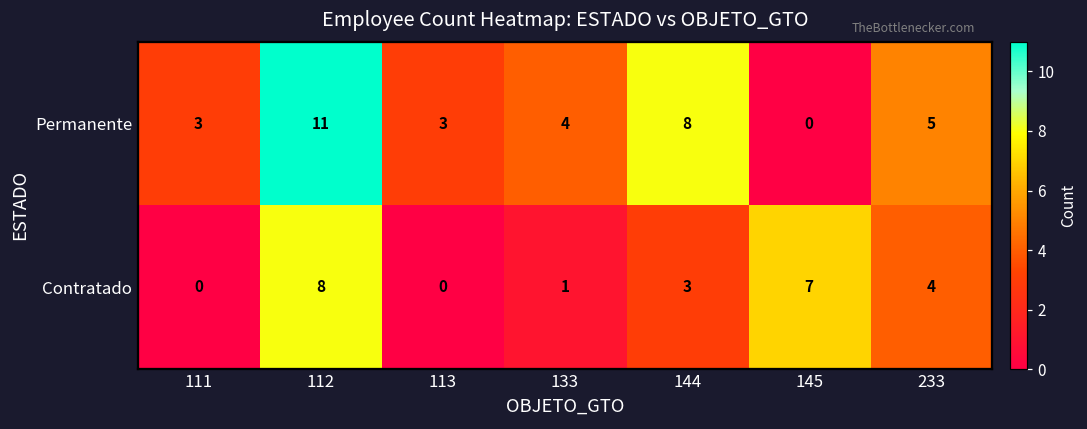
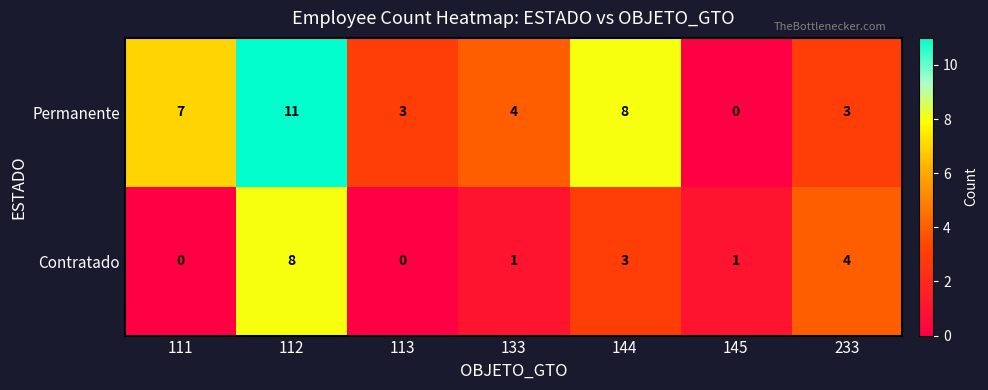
Permanente, 111: 3 -> 7
Permanente, 233: 5 -> 3
Contratado, 145: 7 -> 1
